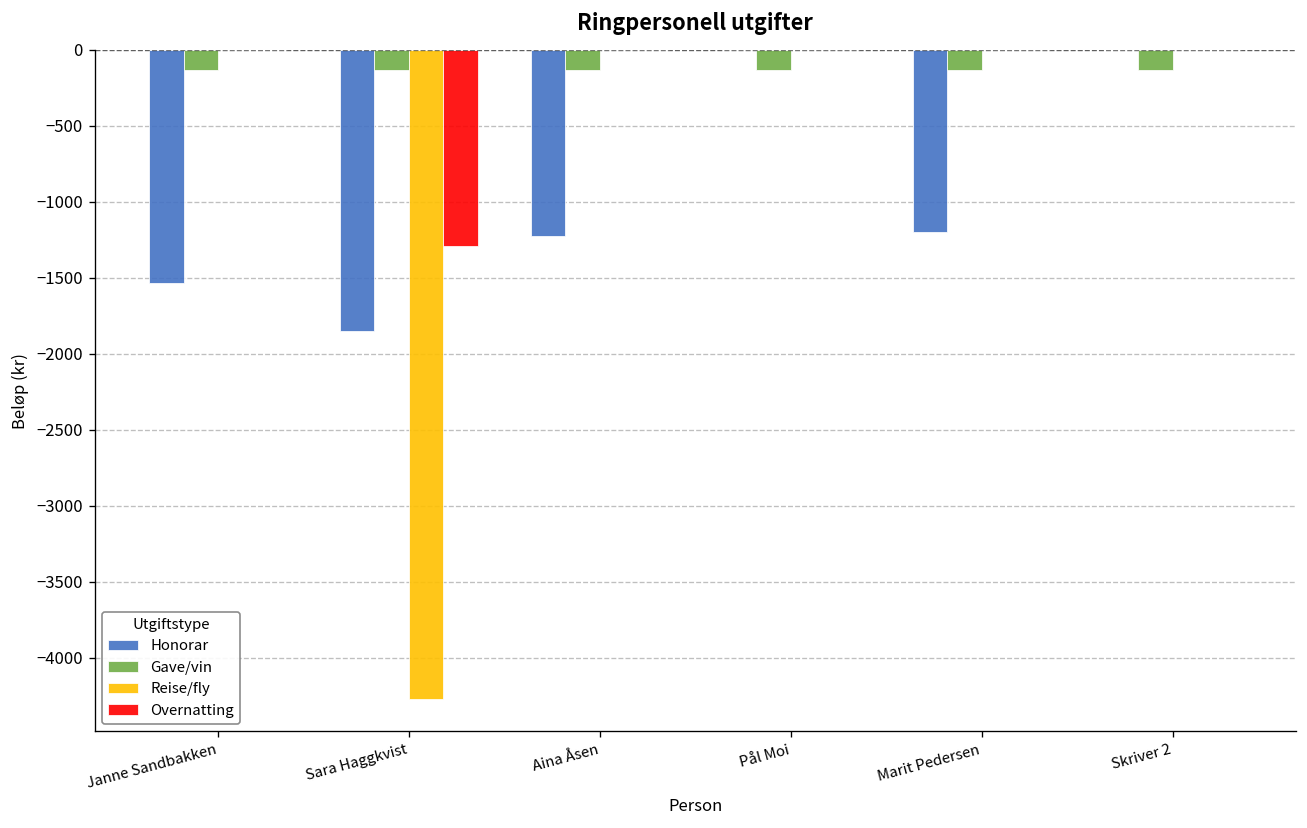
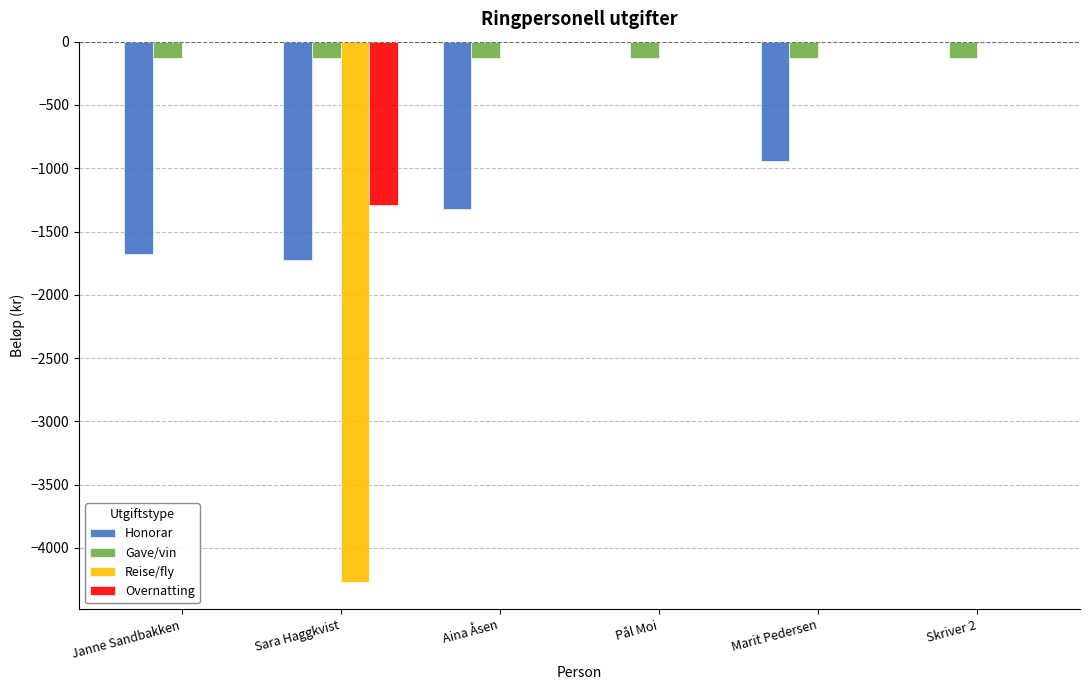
Honorar, Janne Sandbakken: -1540 -> -1680
Honorar, Sara Haggkvist: -1850 -> -1730
Honorar, Aina Åsen: -1230 -> -1320
Honorar, Marit Pedersen: -1200 -> -940
